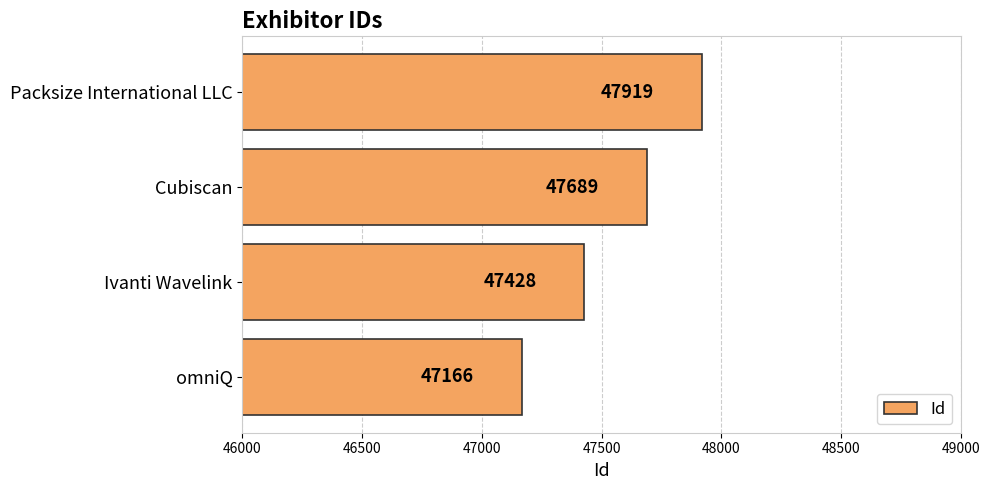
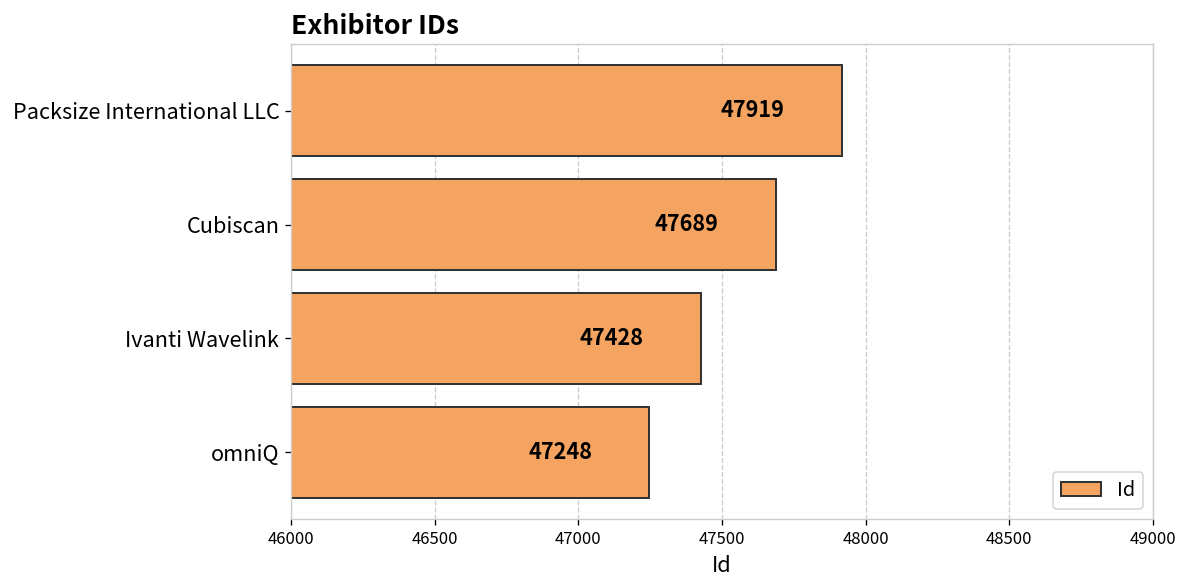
omniQ: 47166 -> 47248
